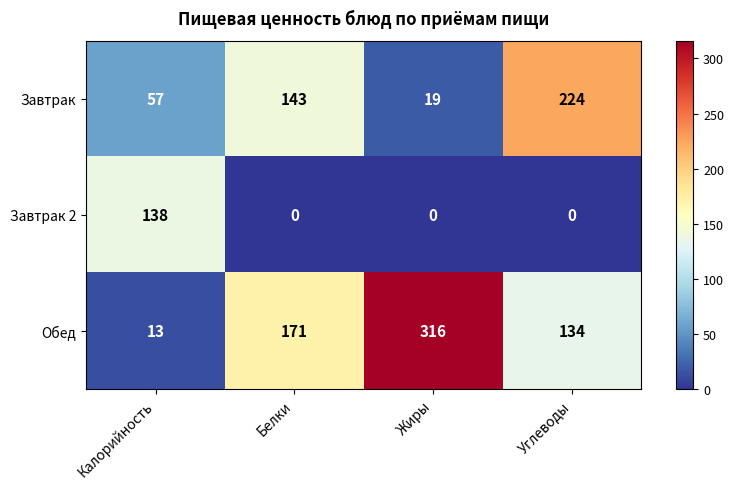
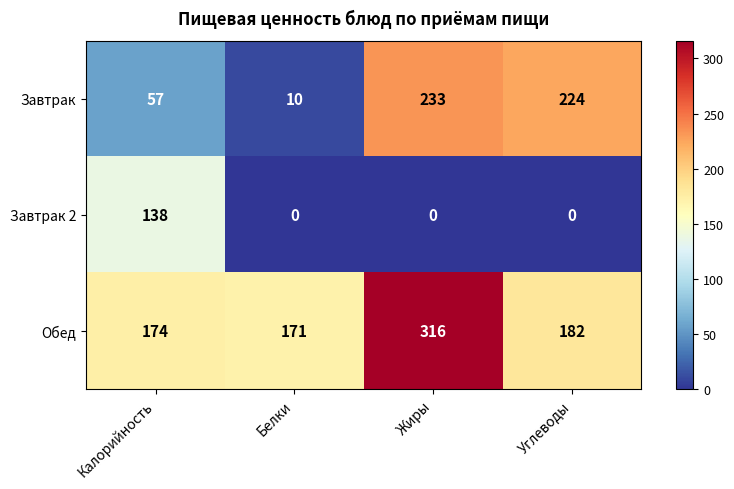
Завтрак, Белки: 143 -> 10
Завтрак, Жиры: 19 -> 233
Обед, Калорийность: 13 -> 174
Обед, Углеводы: 134 -> 182
